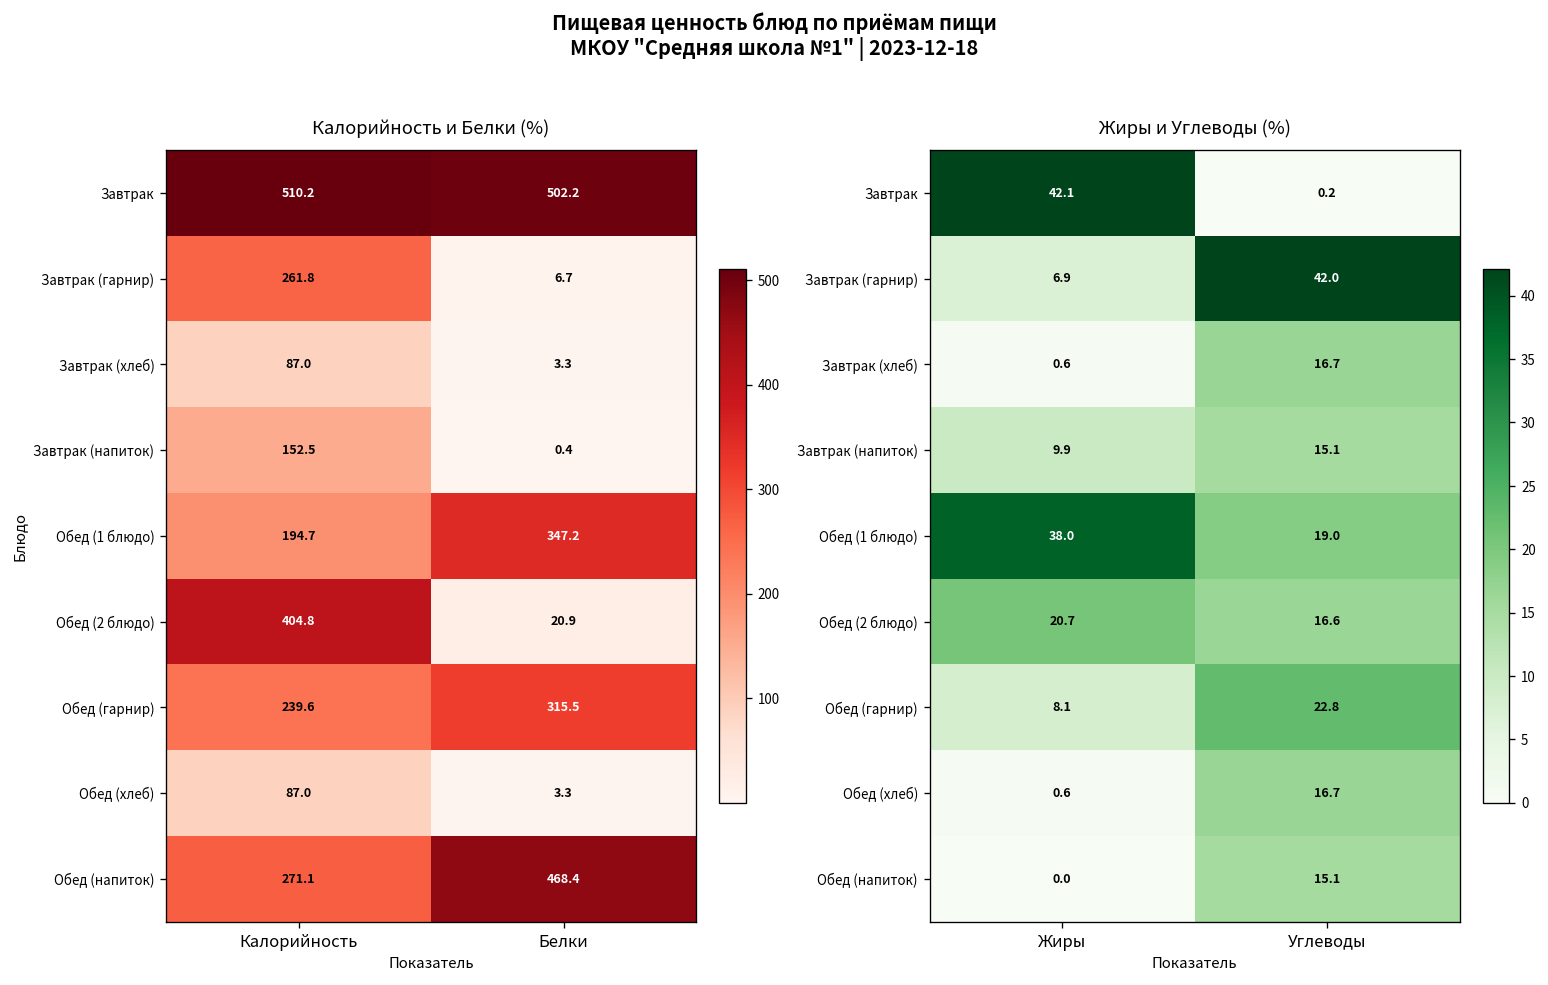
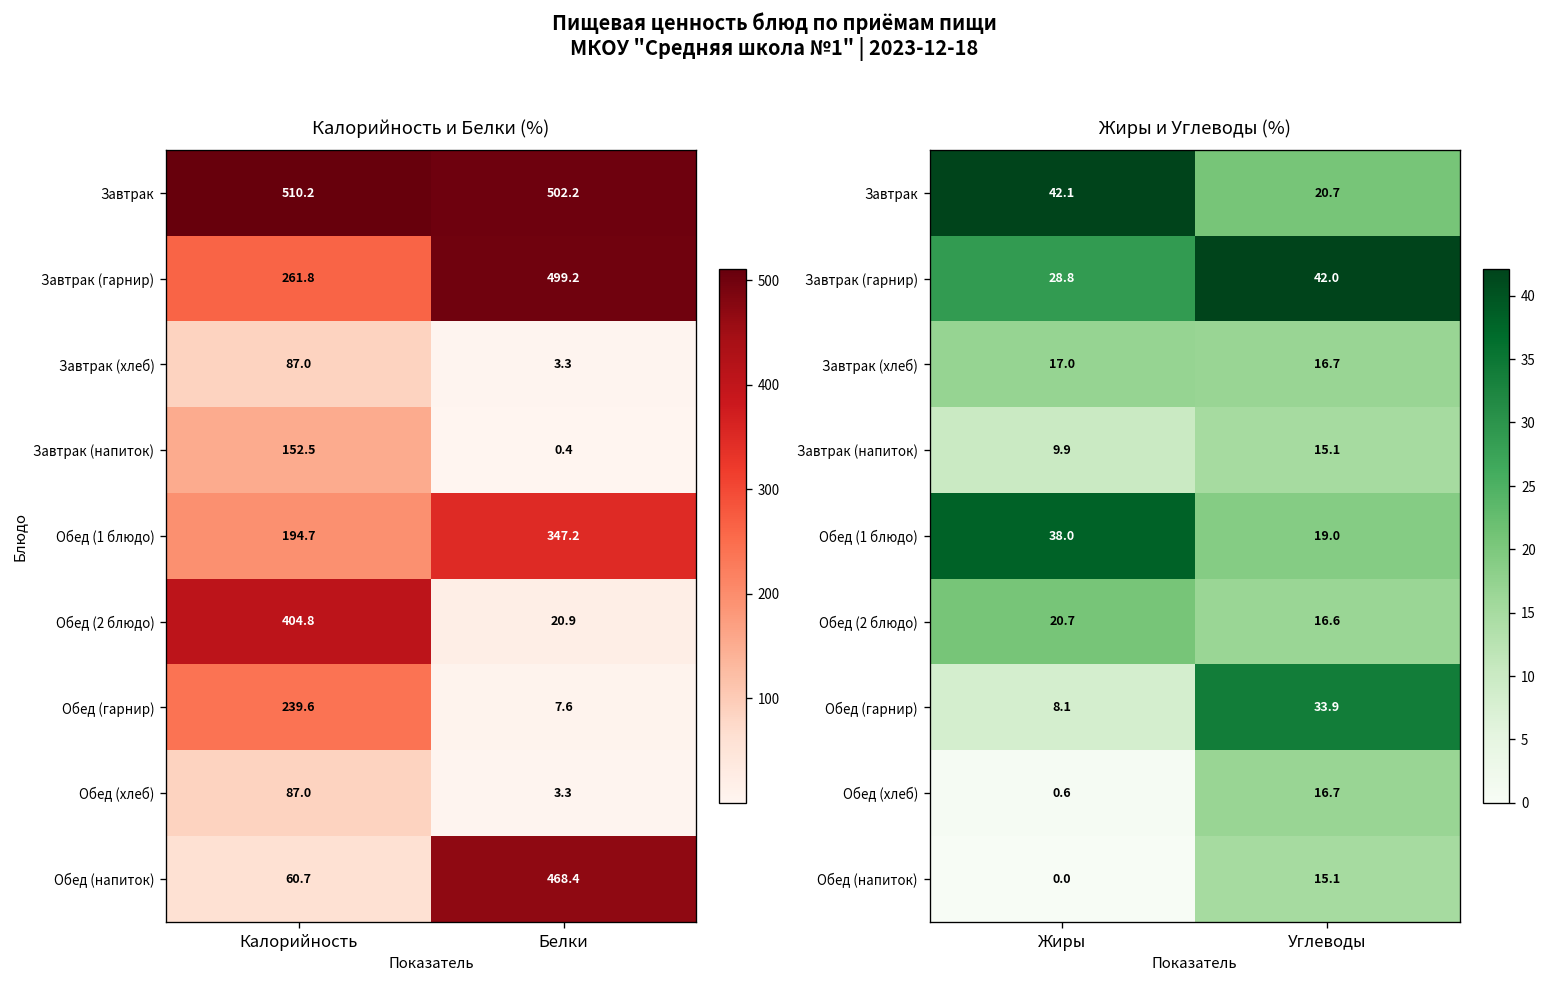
Калорийность и Белки (%), Завтрак (гарнир), Белки: 6.7 -> 499.2
Калорийность и Белки (%), Обед (гарнир), Белки: 315.5 -> 7.6
Калорийность и Белки (%), Обед (напиток), Калорийность: 271.1 -> 60.7
Жиры и Углеводы (%), Завтрак, Углеводы: 0.2 -> 20.7
Жиры и Углеводы (%), Завтрак (гарнир), Жиры: 6.9 -> 28.8
Жиры и Углеводы (%), Завтрак (хлеб), Жиры: 0.6 -> 17.0
Жиры и Углеводы (%), Обед (гарнир), Углеводы: 22.8 -> 33.9
